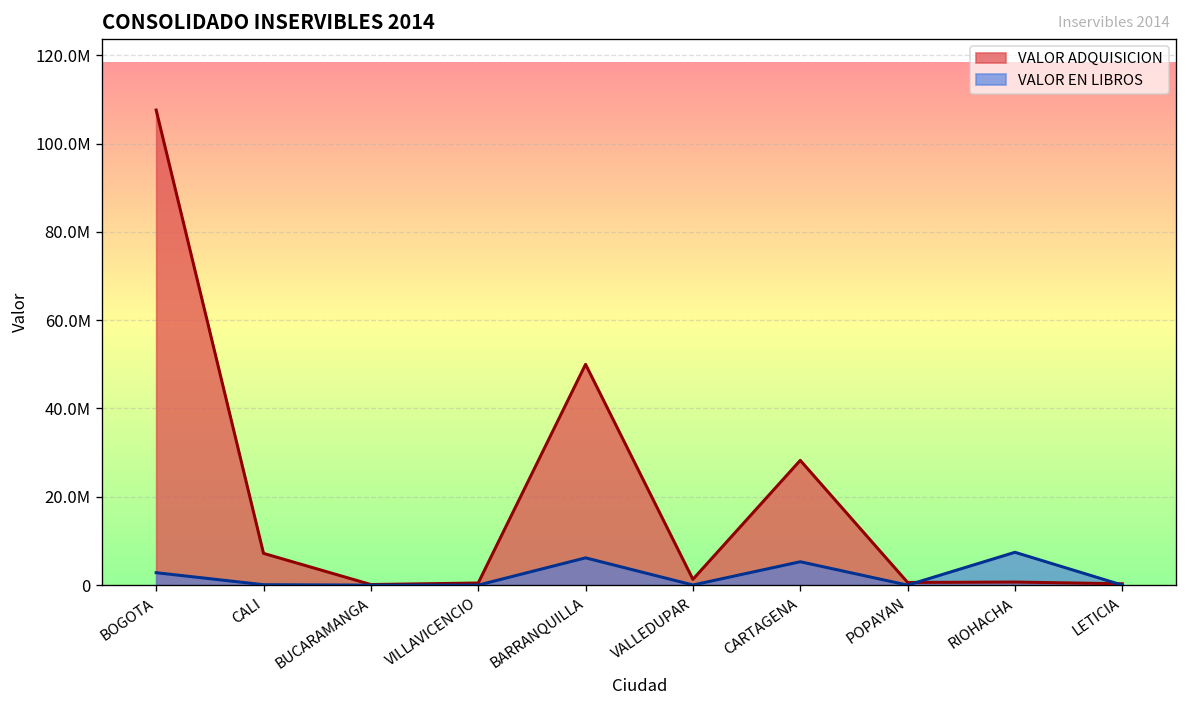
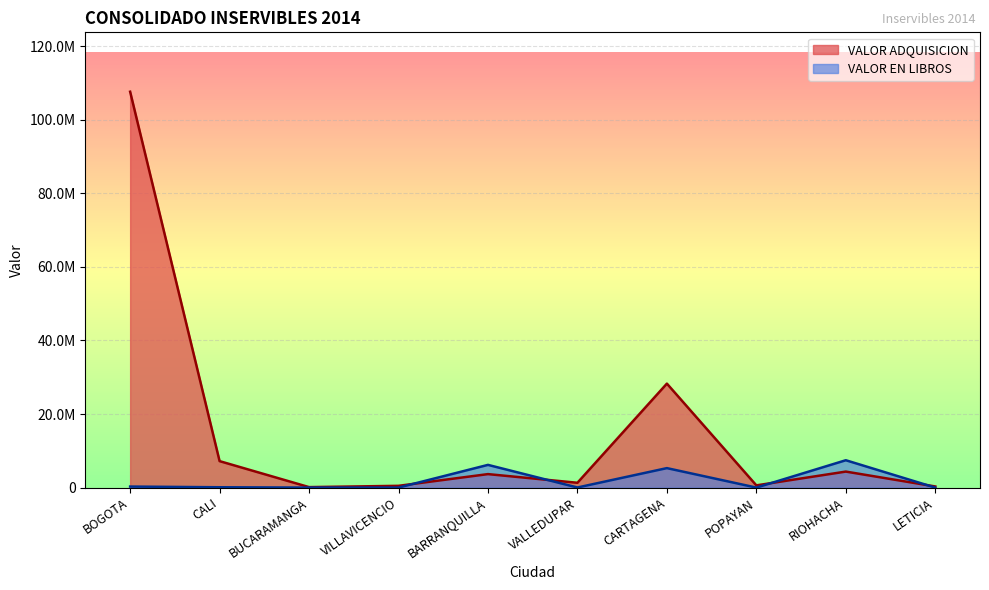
VALOR EN LIBROS, BOGOTA: 3000000 -> 0
VALOR ADQUISICION, BARRANQUILLA: 50000000 -> 4000000
VALOR ADQUISICION, RIOHACHA: 1000000 -> 4000000
